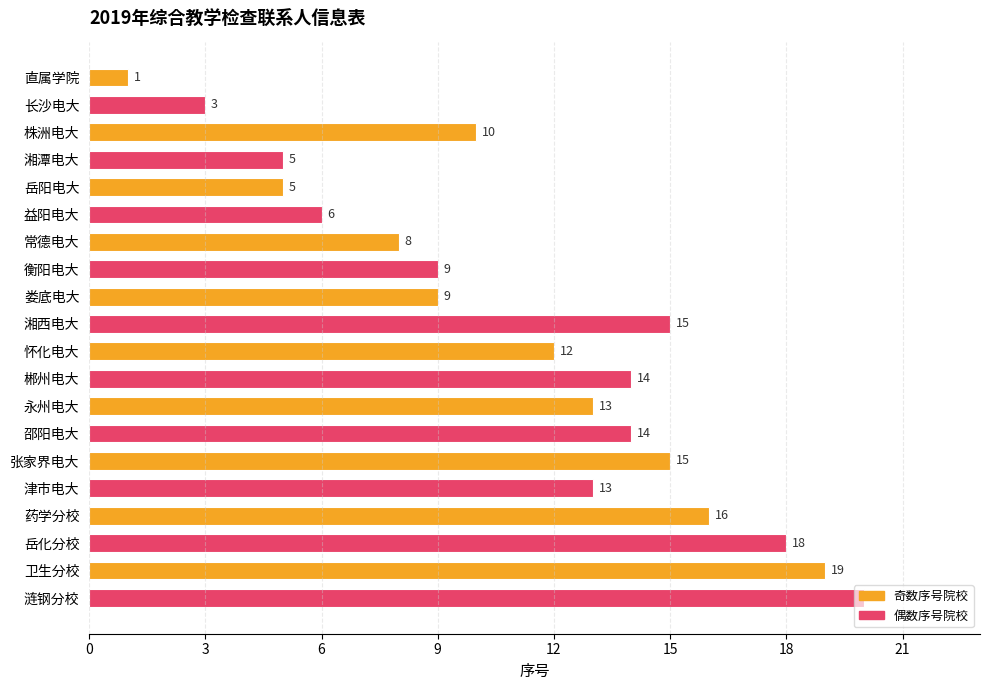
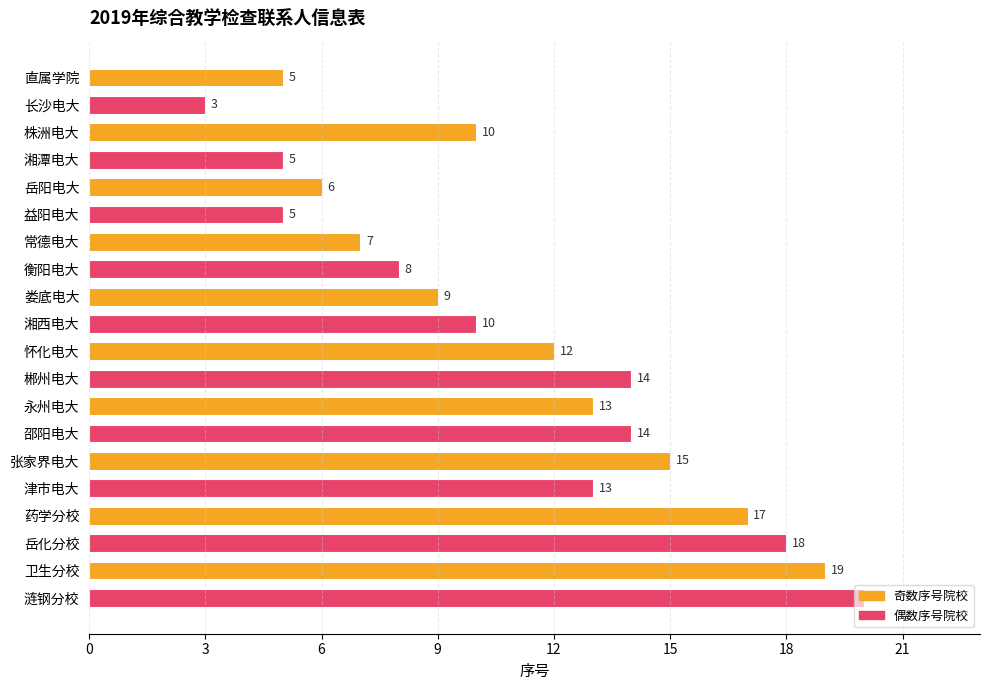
直属学院: 1 -> 5
岳阳电大: 5 -> 6
益阳电大: 6 -> 5
常德电大: 8 -> 7
衡阳电大: 9 -> 8
湘西电大: 15 -> 10
药学分校: 16 -> 17
